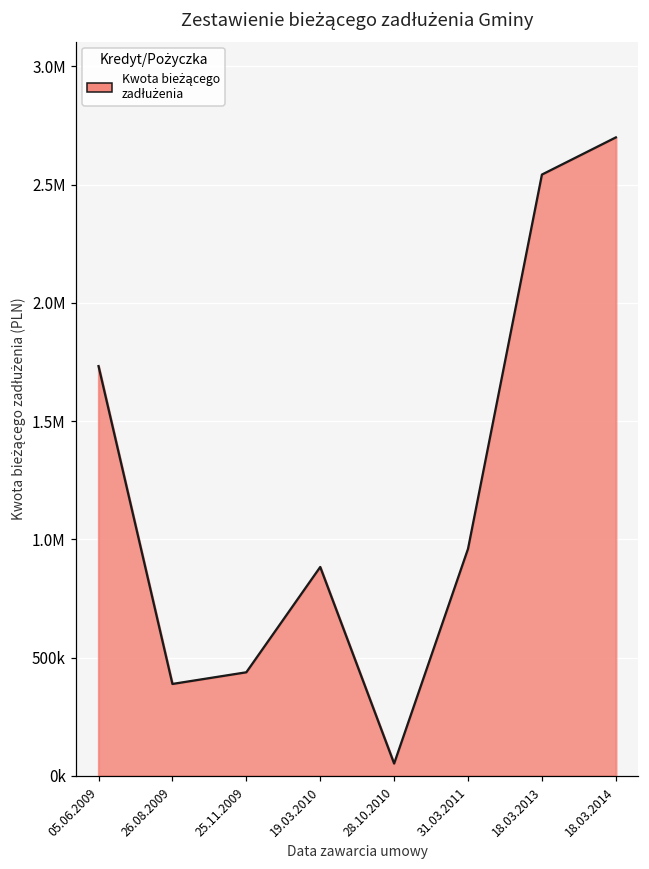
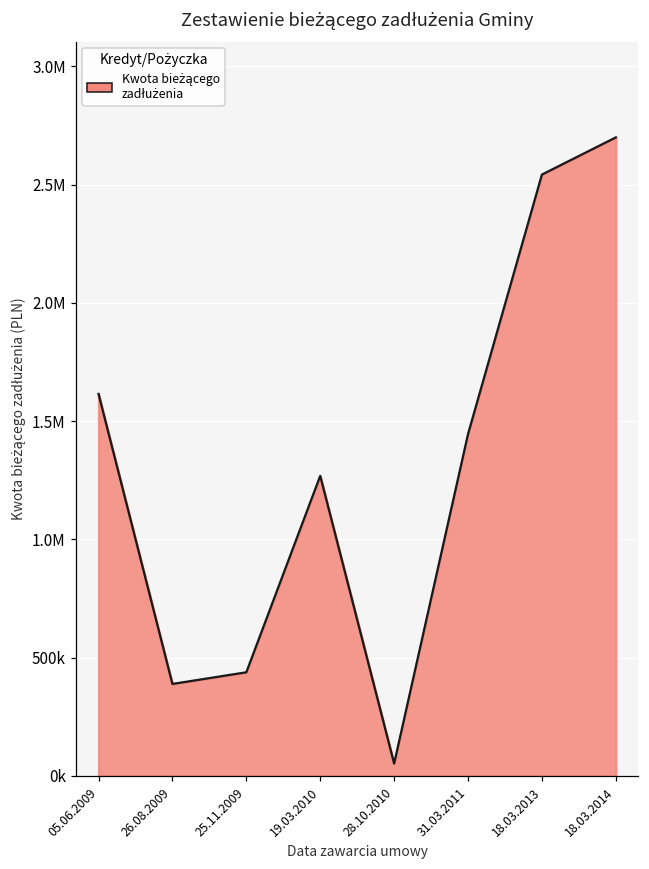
05.06.2009: 1730000 -> 1610000
19.03.2010: 880000 -> 1270000
31.03.2011: 960000 -> 1440000
